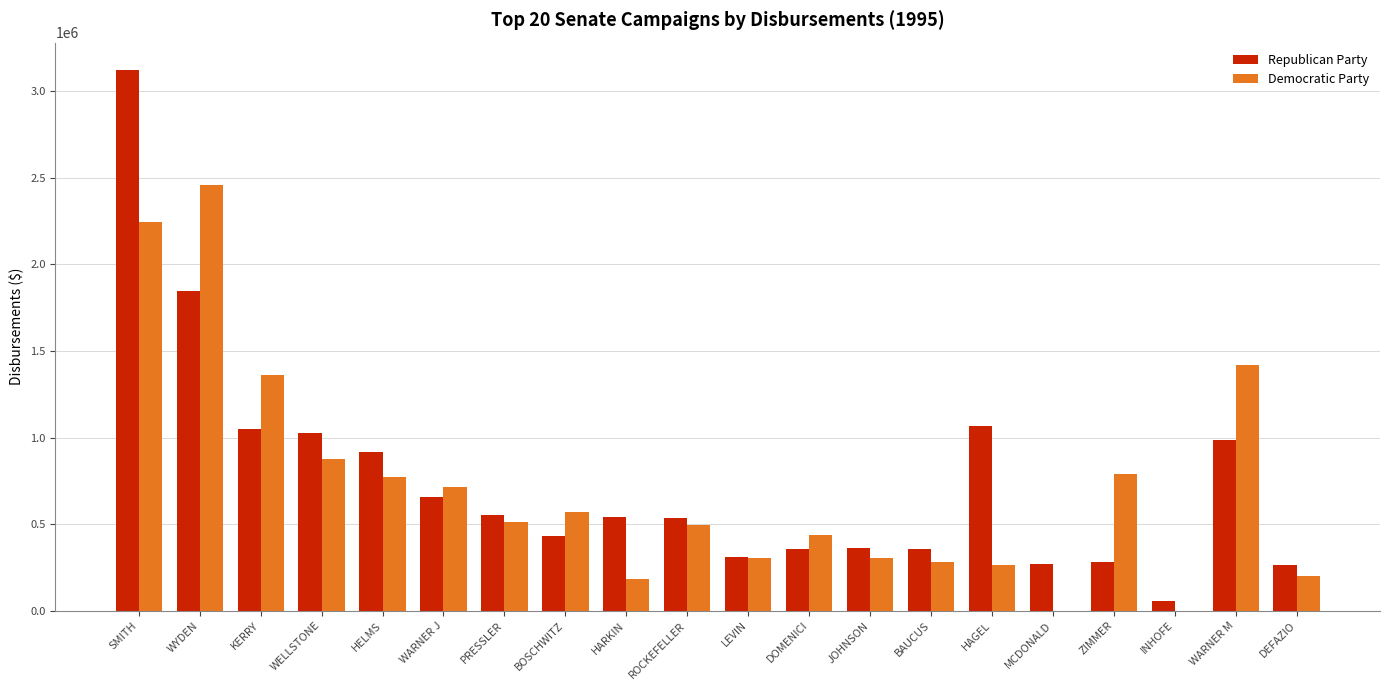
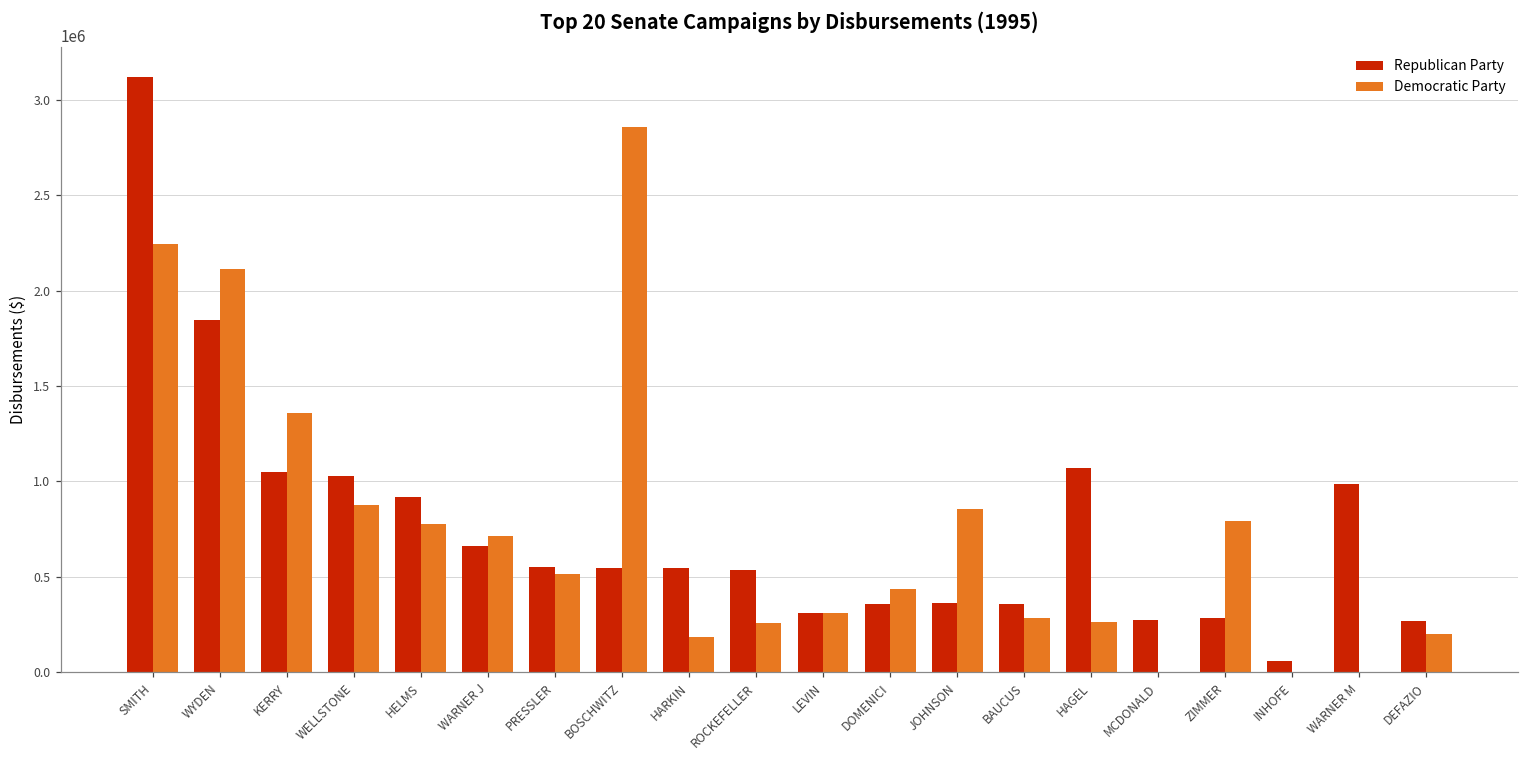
Democratic Party, WYDEN: 2460000 -> 2120000
Republican Party, BOSCHWITZ: 430000 -> 550000
Democratic Party, BOSCHWITZ: 570000 -> 2860000
Democratic Party, ROCKEFELLER: 490000 -> 250000
Democratic Party, JOHNSON: 310000 -> 860000
Democratic Party, WARNER M: 1420000 -> 0
